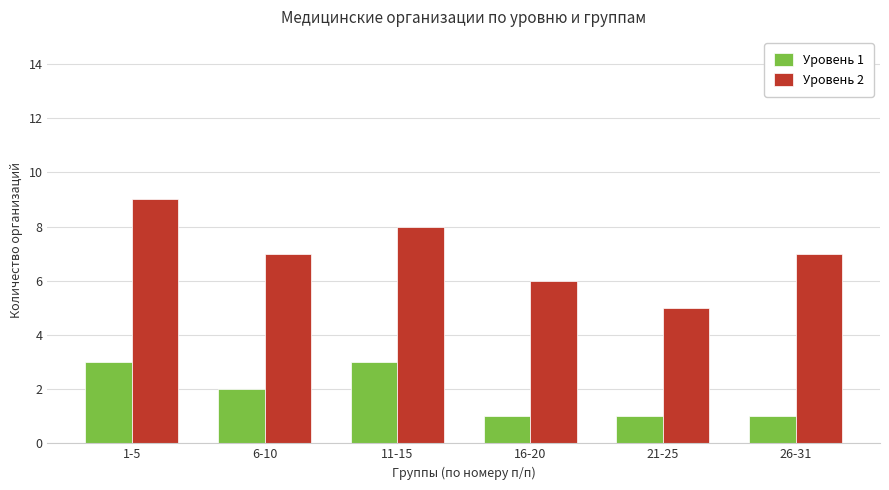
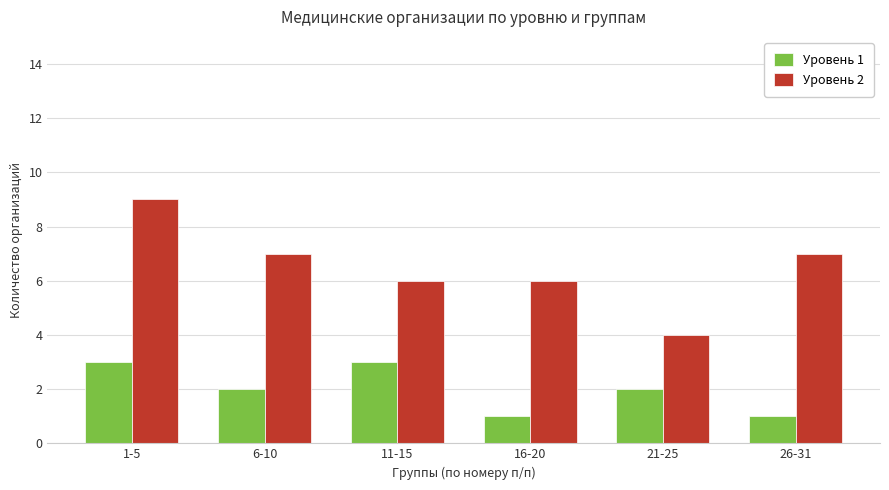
Уровень 2, 11-15: 8 -> 6
Уровень 1, 21-25: 1 -> 2
Уровень 2, 21-25: 5 -> 4
